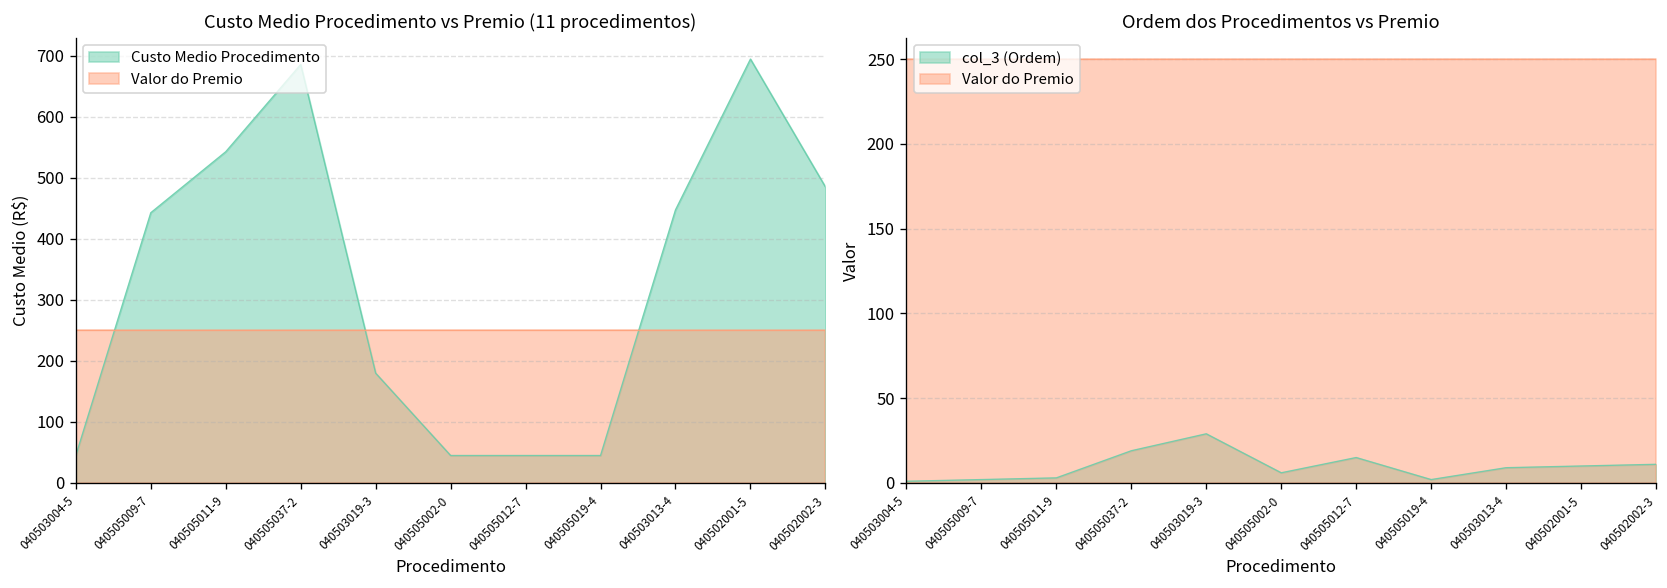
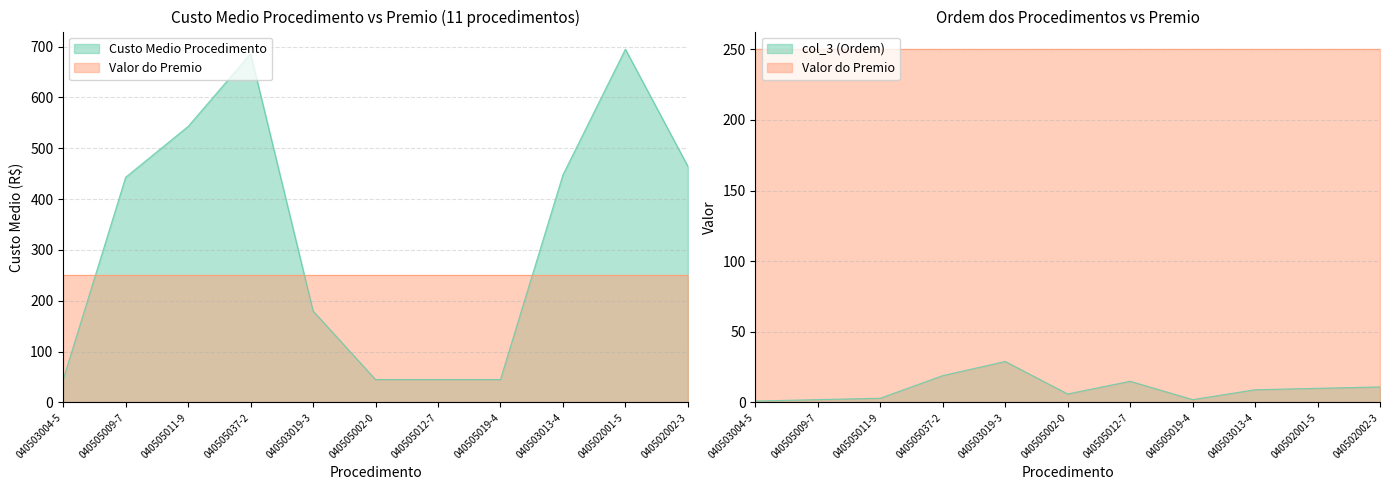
Custo Medio Procedimento vs Premio (11 procedimentos), Custo Medio Procedimento, 040502002-3: 490 -> 460
